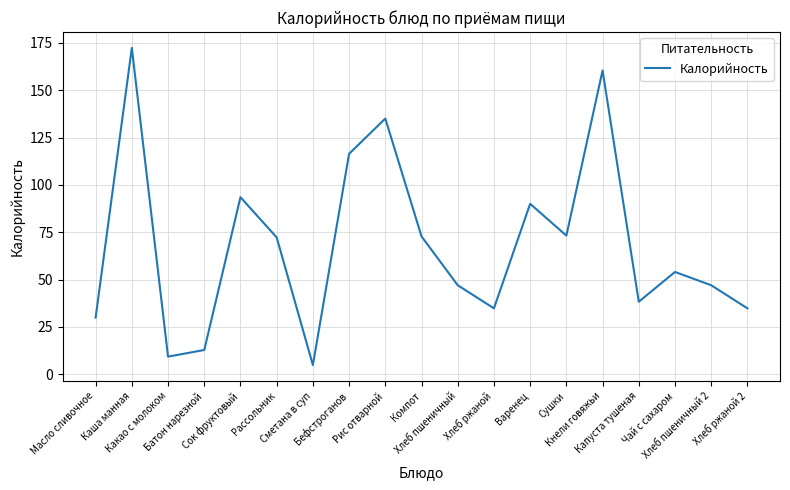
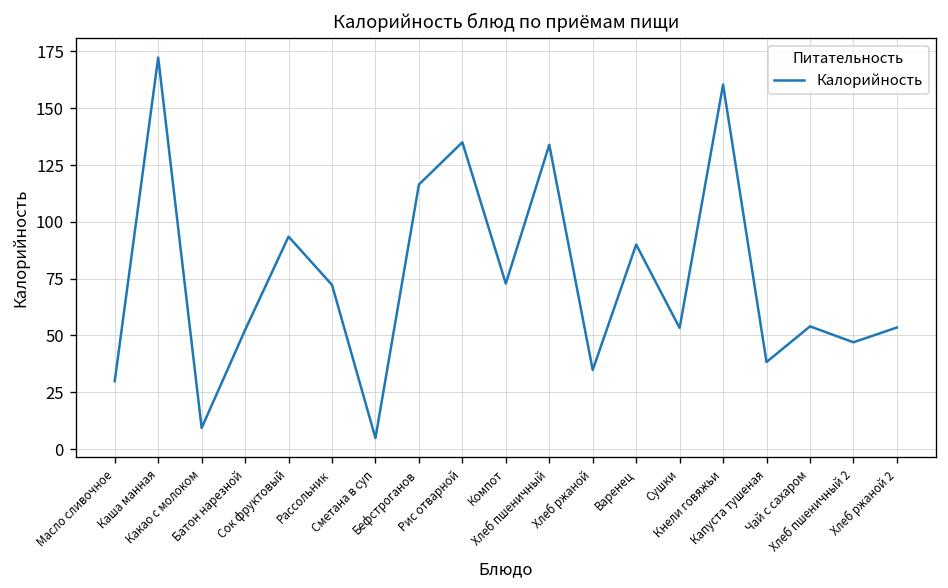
Батон нарезной: 13 -> 52
Хлеб пшеничный: 47 -> 134
Сушки: 73 -> 53
Хлеб ржаной 2: 35 -> 54
